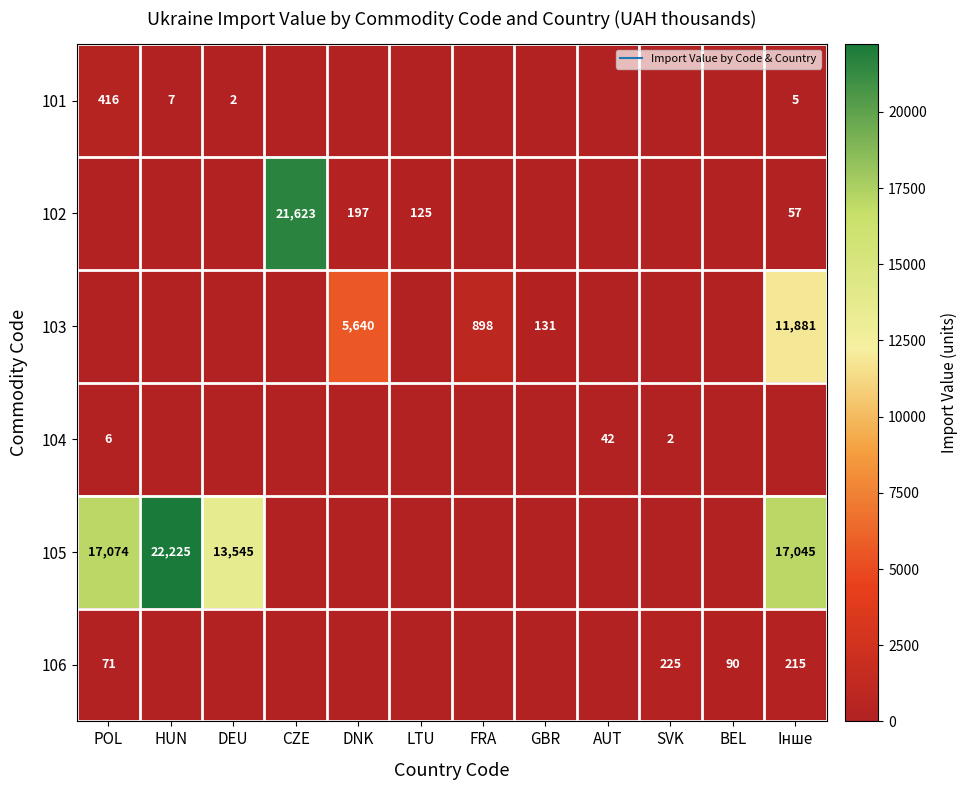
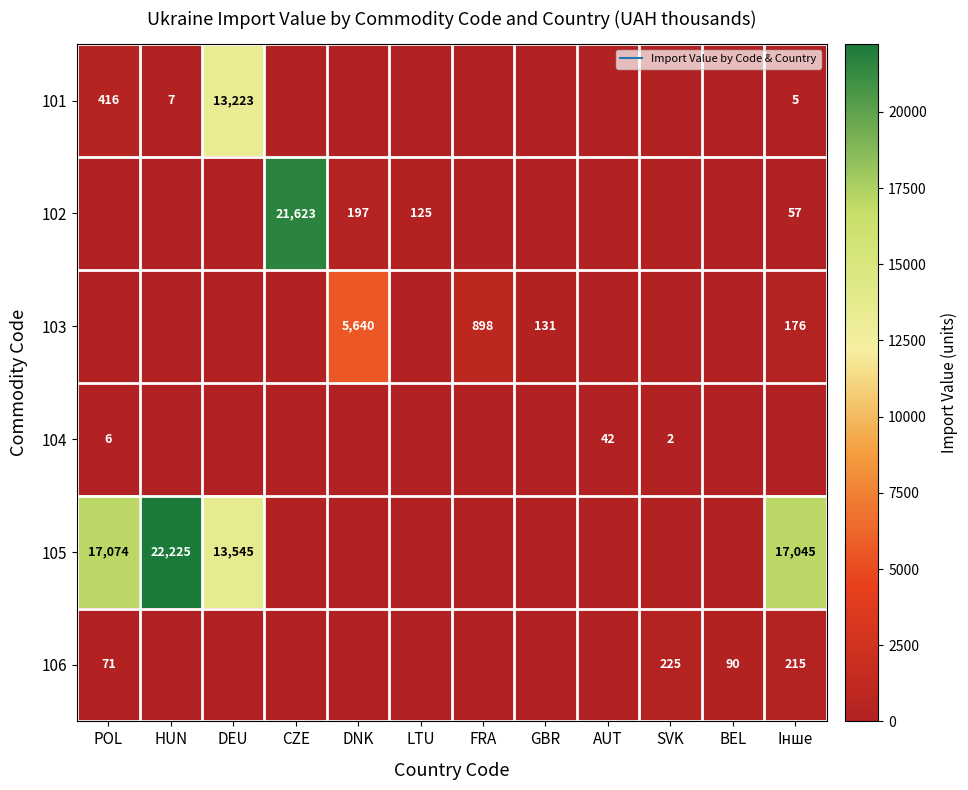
101, DEU: 2 -> 13,223
103, Інше: 11,881 -> 176
